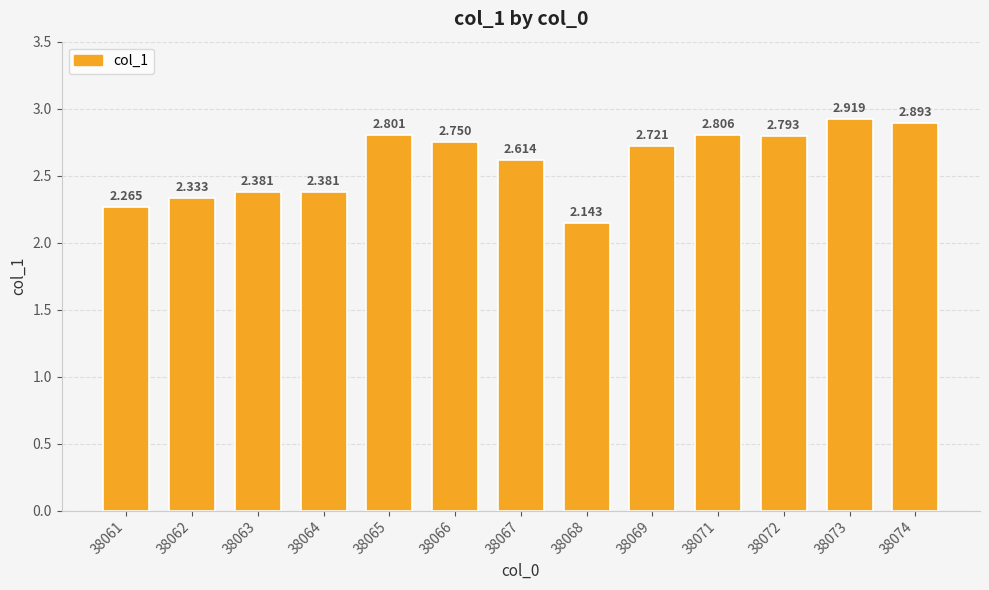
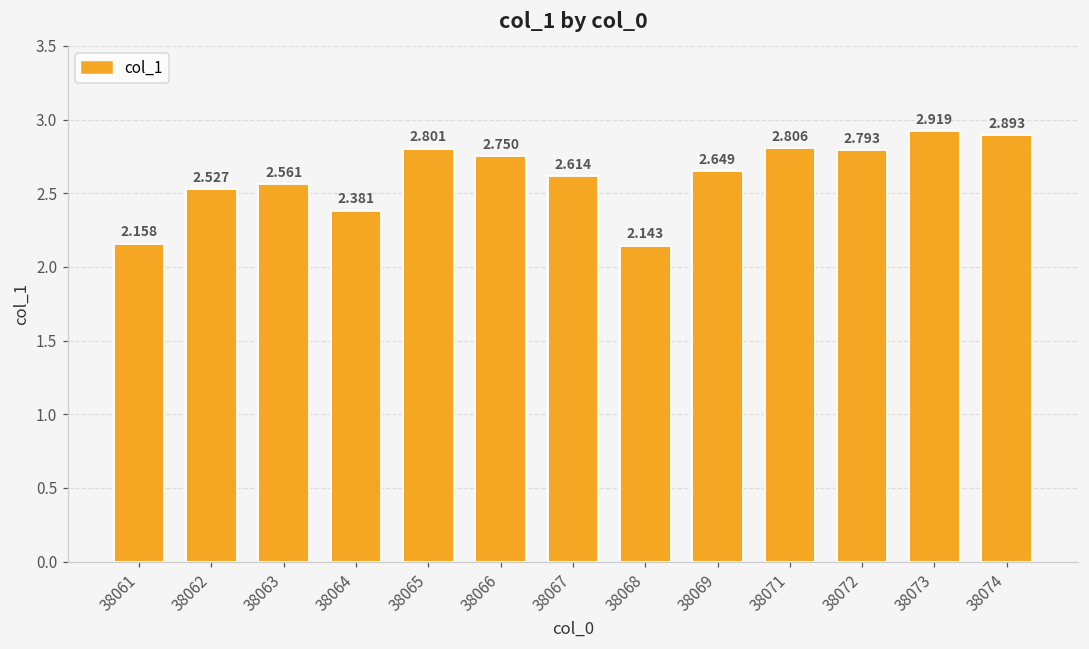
38061: 2.265 -> 2.158
38062: 2.333 -> 2.527
38063: 2.381 -> 2.561
38069: 2.721 -> 2.649
